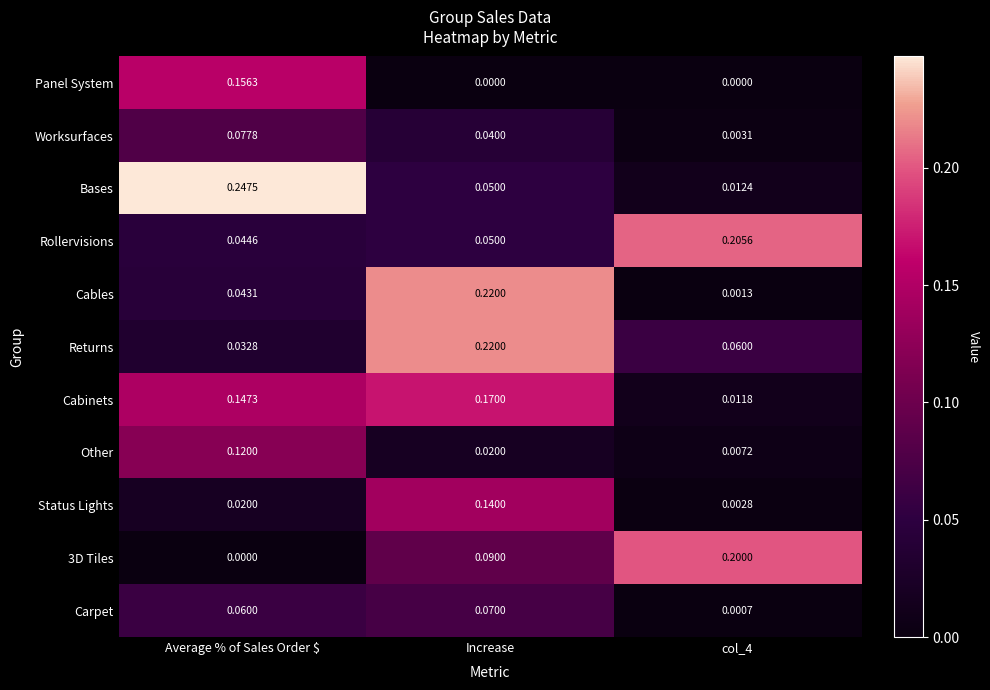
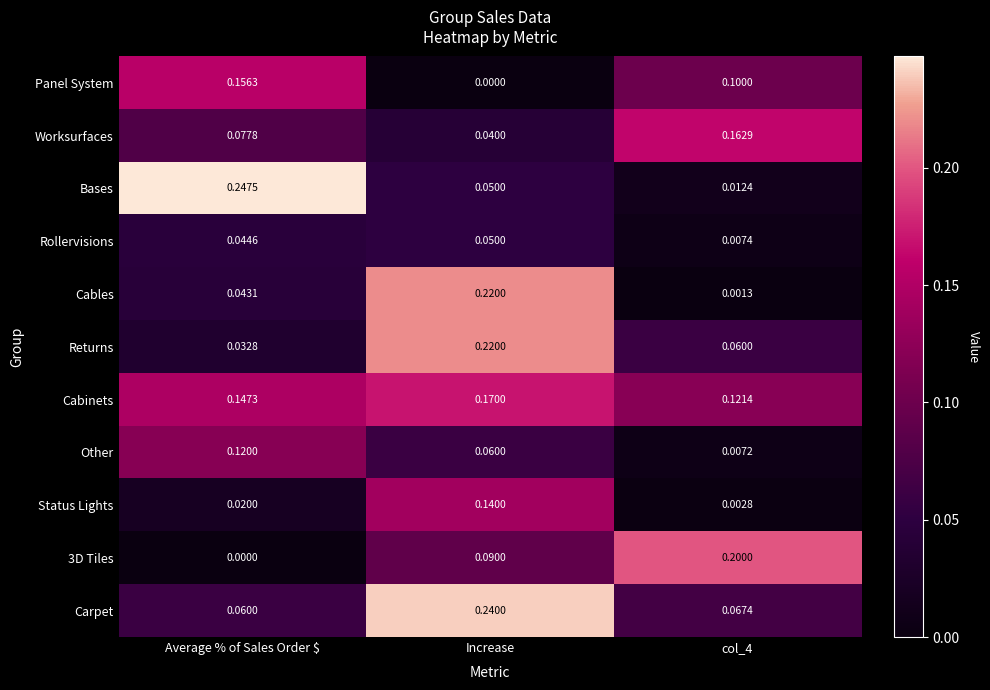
Panel System, col_4: 0.0000 -> 0.1000
Worksurfaces, col_4: 0.0031 -> 0.1629
Rollervisions, col_4: 0.2056 -> 0.0074
Cabinets, col_4: 0.0118 -> 0.1214
Other, Increase: 0.0200 -> 0.0600
Carpet, Increase: 0.0700 -> 0.2400
Carpet, col_4: 0.0007 -> 0.0674
